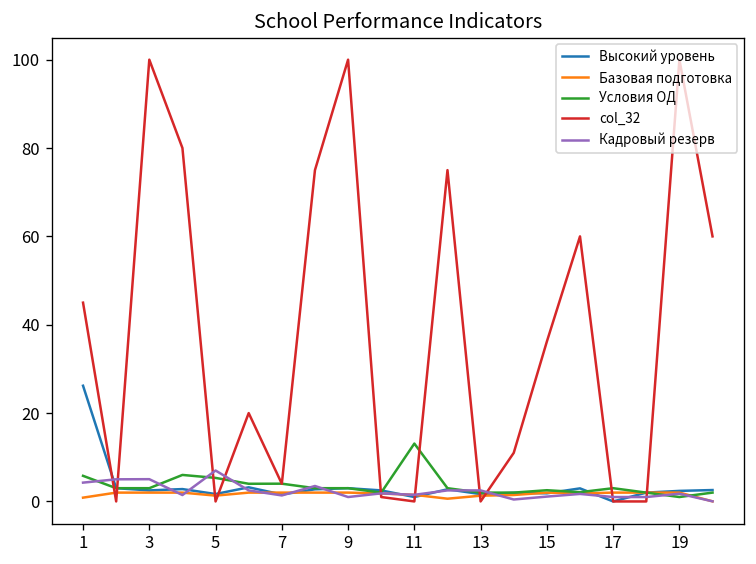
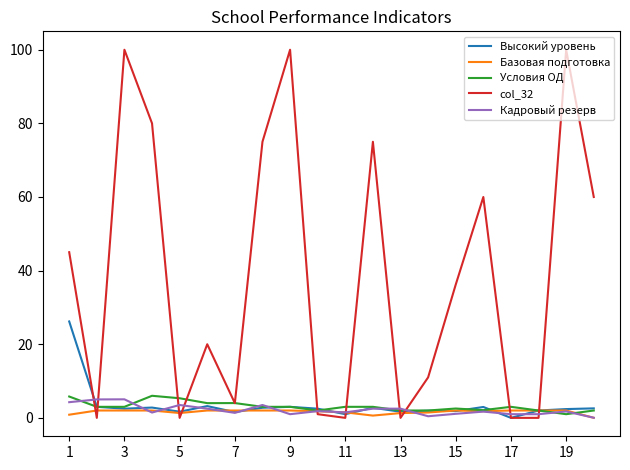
Кадровый резерв, 5: 7 -> 4
Условия ОД, 11: 13 -> 3
